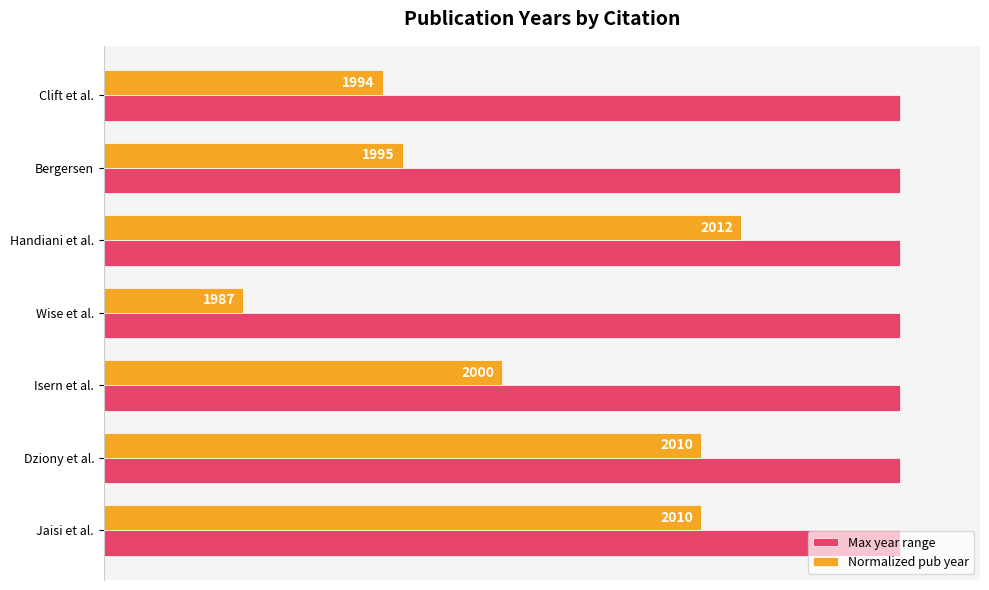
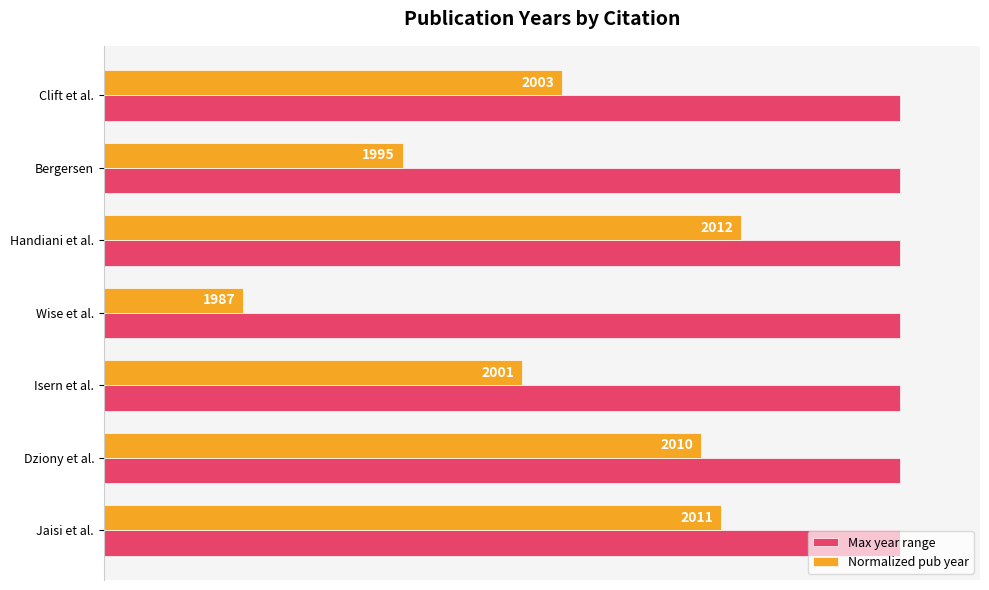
Normalized pub year, Clift et al.: 1994 -> 2003
Normalized pub year, Isern et al.: 2000 -> 2001
Normalized pub year, Jaisi et al.: 2010 -> 2011
